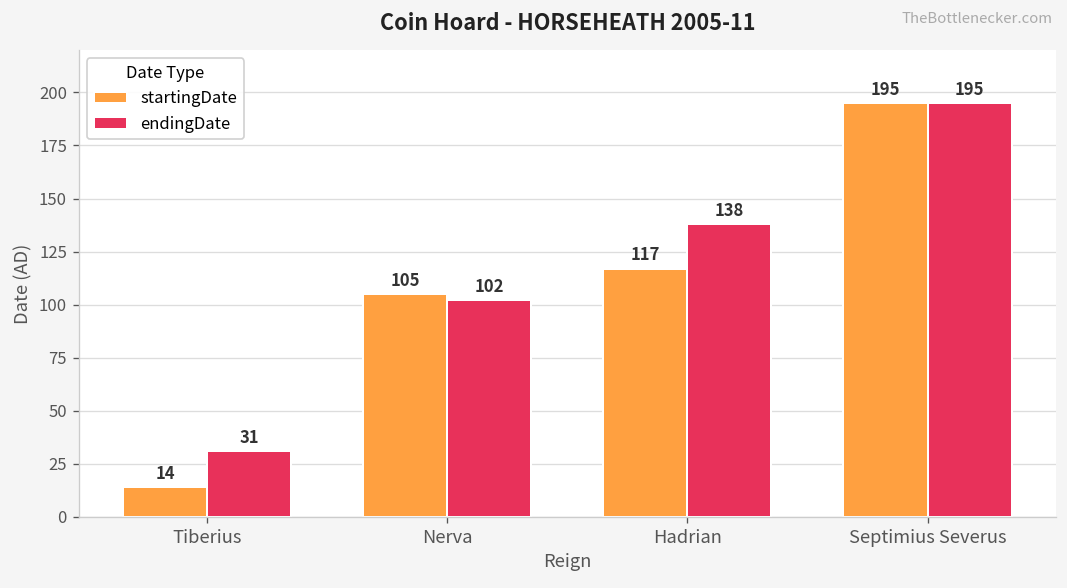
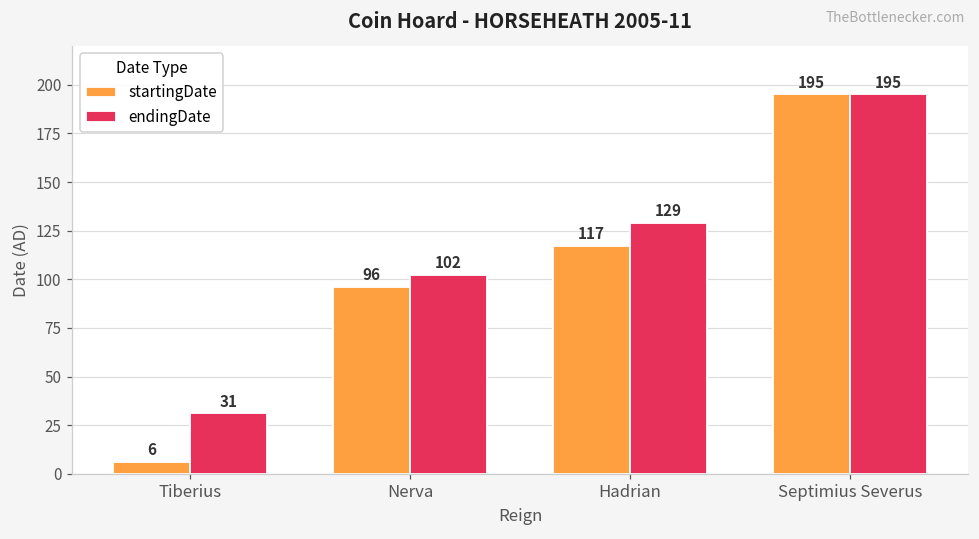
startingDate, Tiberius: 14 -> 6
startingDate, Nerva: 105 -> 96
endingDate, Hadrian: 138 -> 129
